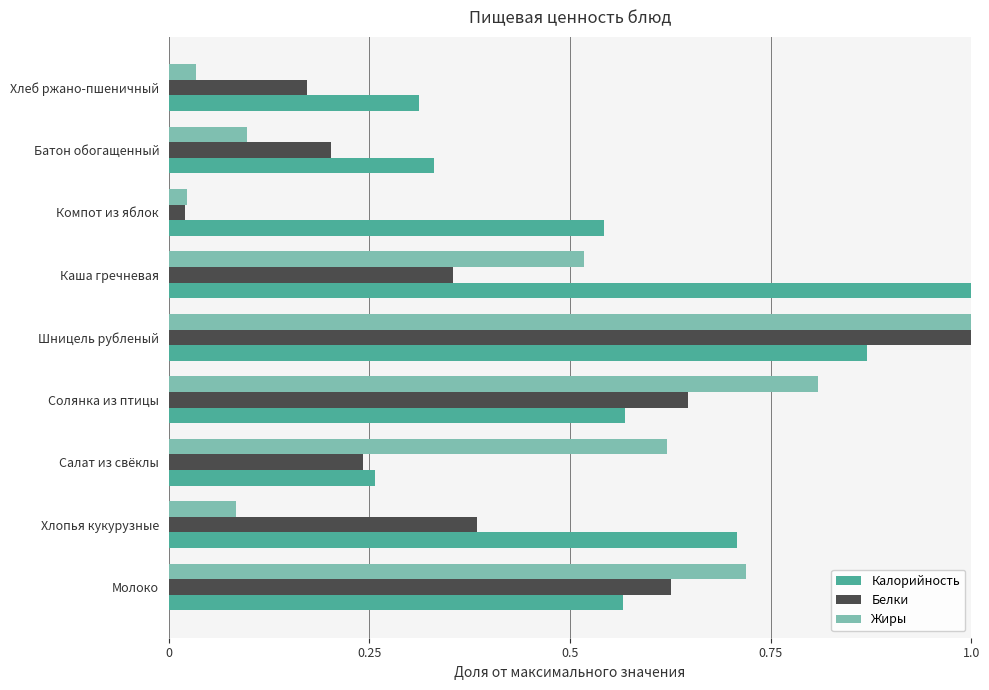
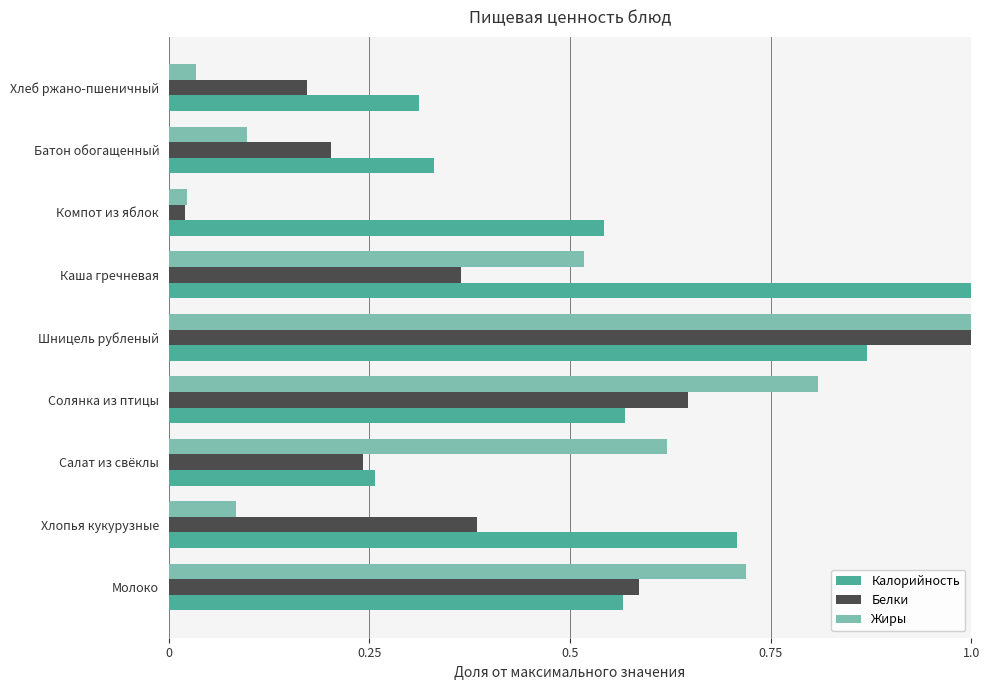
Белки, Каша гречневая: 0.35 -> 0.36
Белки, Молоко: 0.63 -> 0.59
